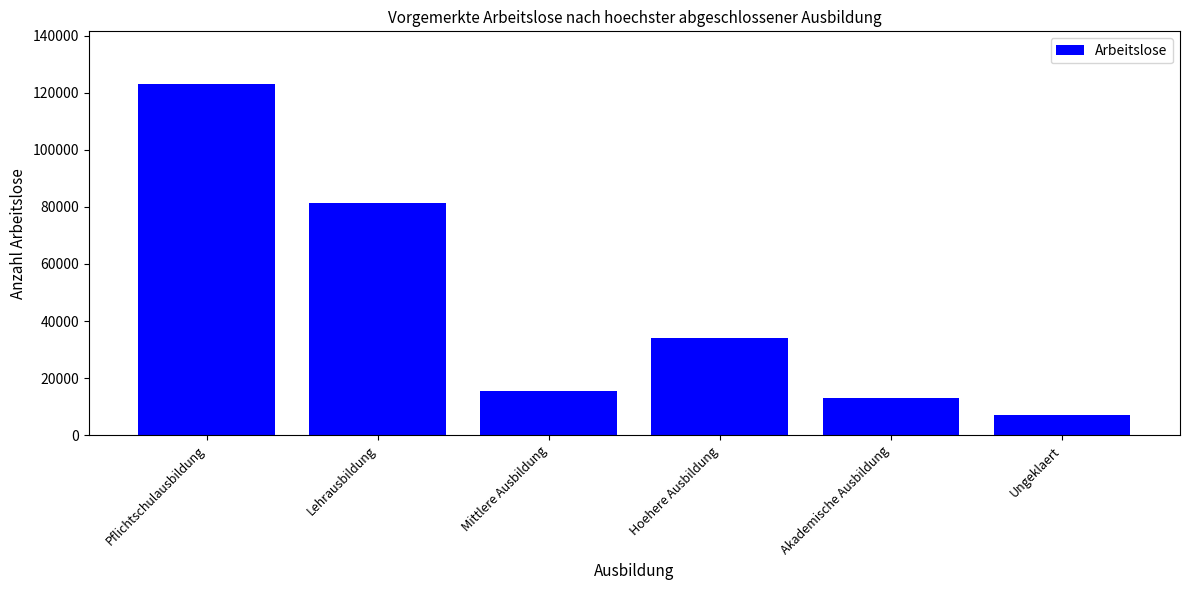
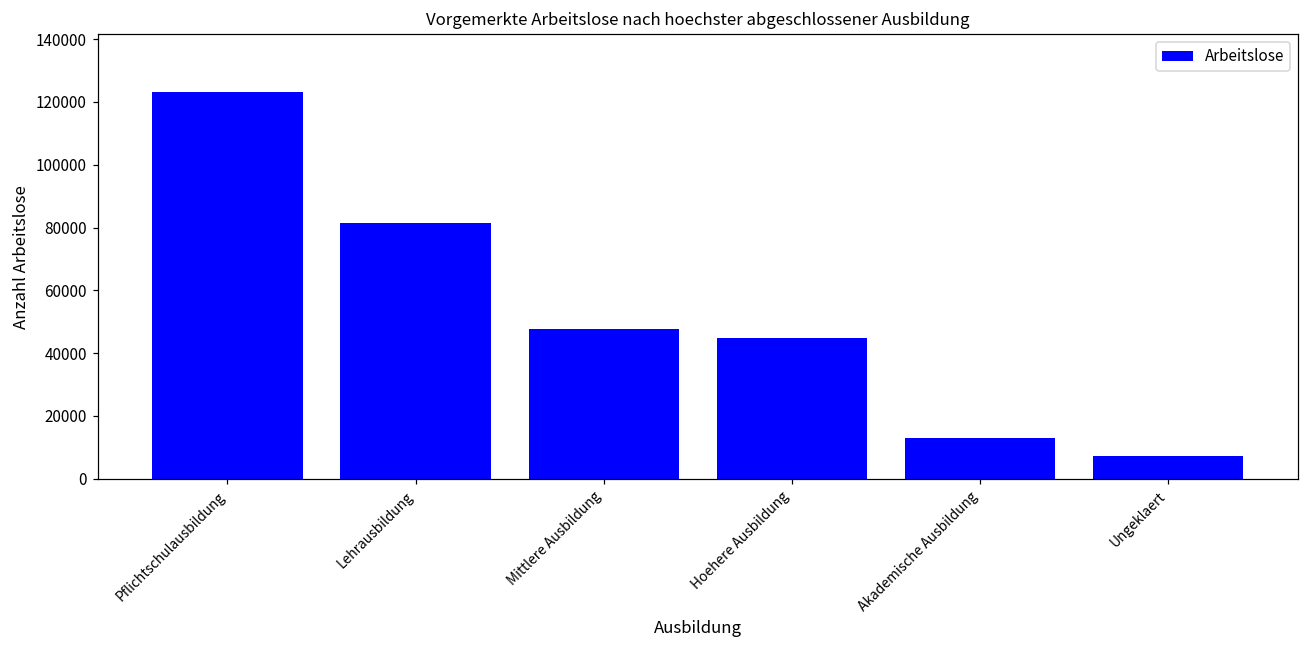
Mittlere Ausbildung: 16000 -> 48000
Hoehere Ausbildung: 34000 -> 45000
